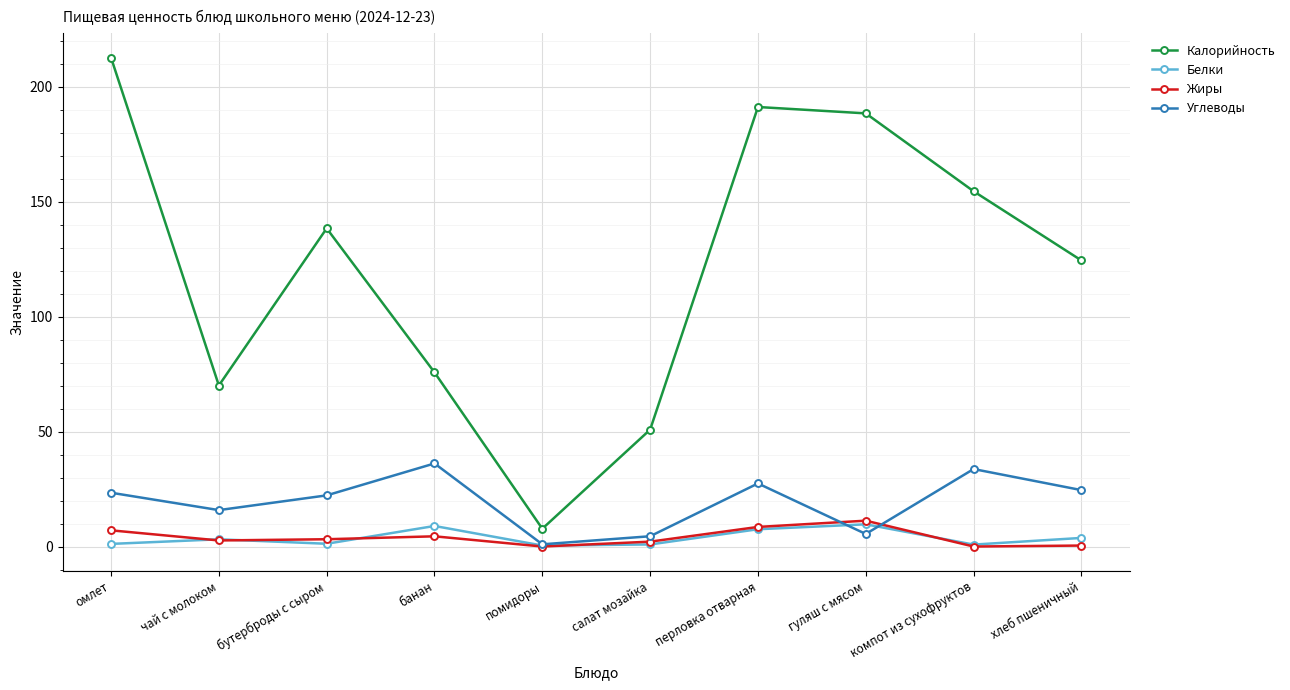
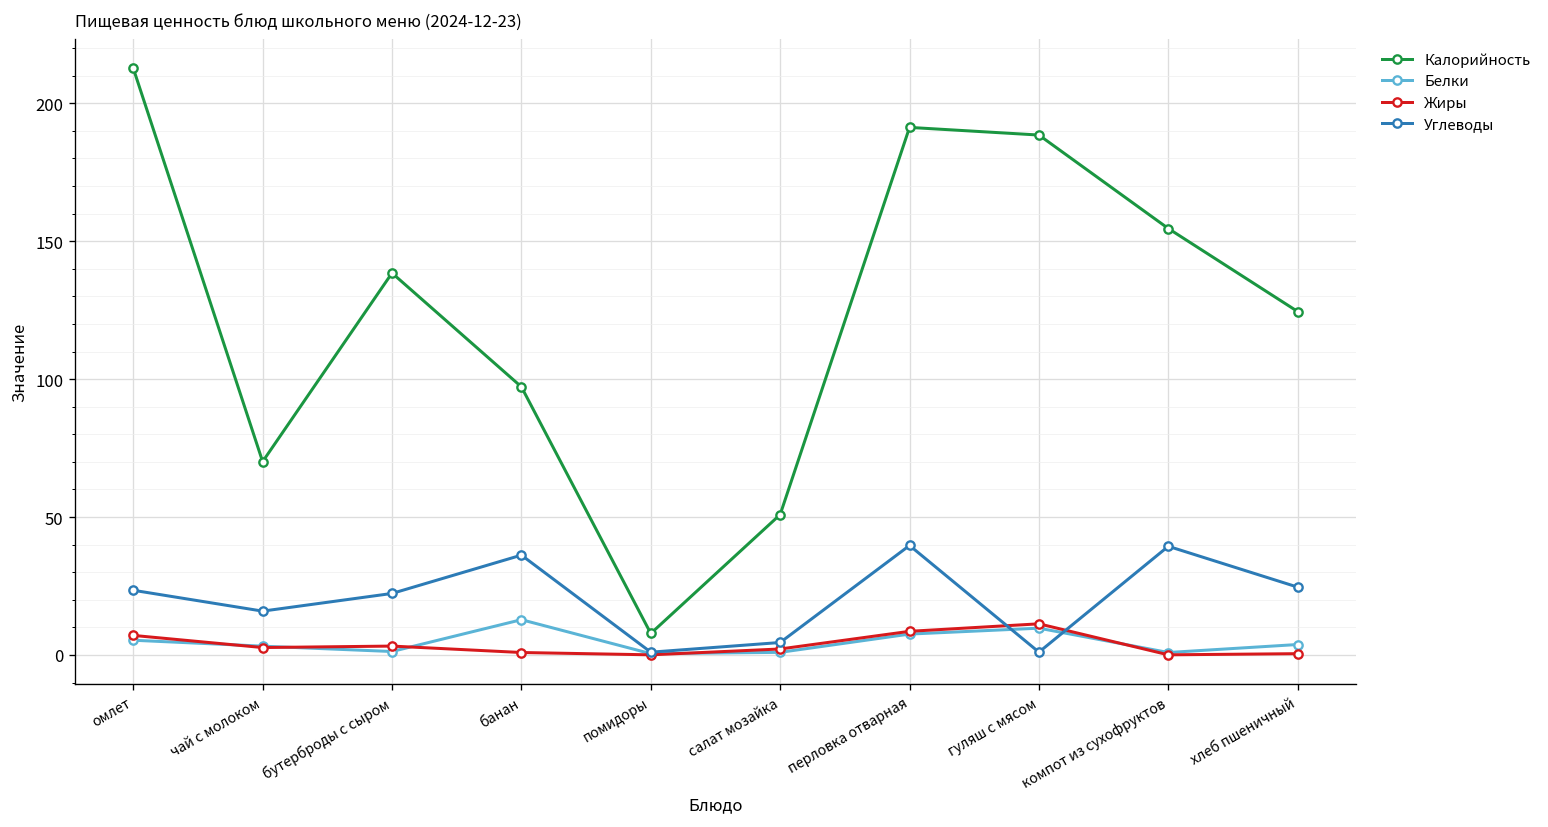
Белки, омлет: 1 -> 5
Калорийность, банан: 76 -> 97
Белки, банан: 9 -> 13
Жиры, банан: 5 -> 1
Углеводы, перловка отварная: 28 -> 40
Углеводы, гуляш с мясом: 6 -> 1
Углеводы, компот из сухофруктов: 34 -> 39
